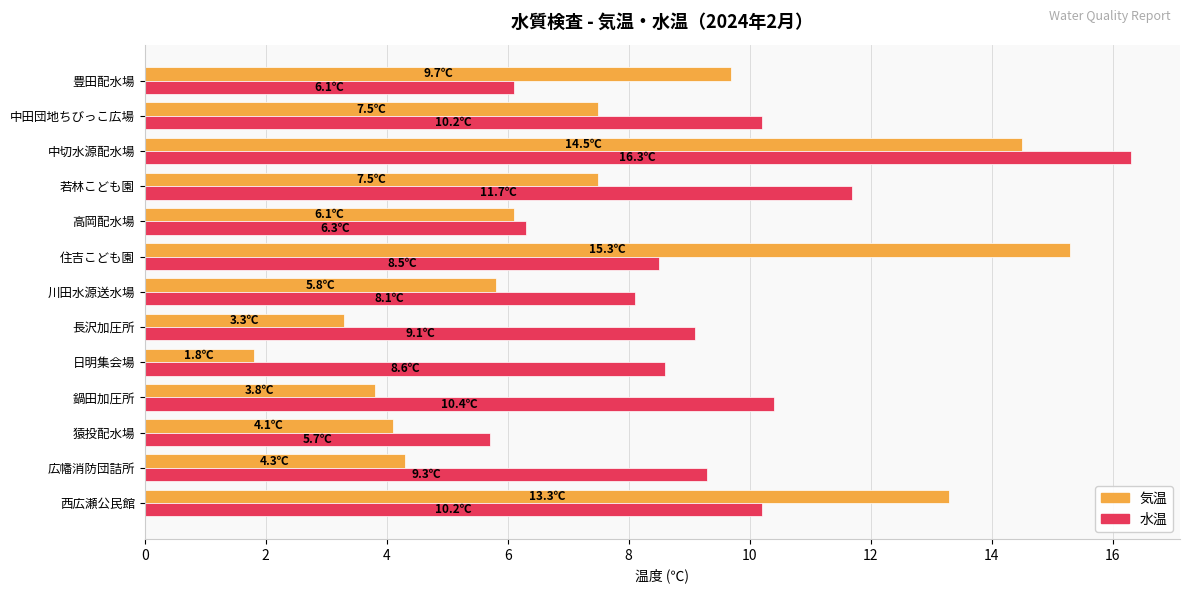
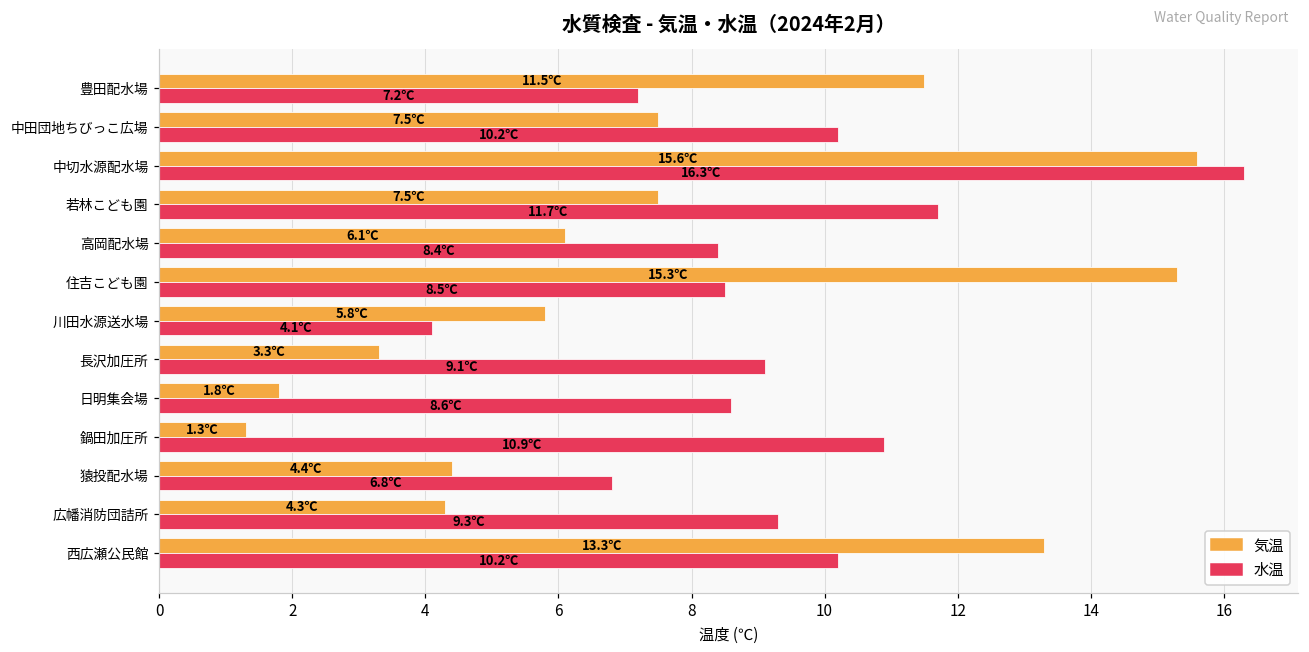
気温, 豊田配水場: 9.7℃ -> 11.5℃
水温, 豊田配水場: 6.1℃ -> 7.2℃
気温, 中切水源配水場: 14.5℃ -> 15.6℃
水温, 高岡配水場: 6.3℃ -> 8.4℃
水温, 川田水源送水場: 8.1℃ -> 4.1℃
気温, 鍋田加圧所: 3.8℃ -> 1.3℃
水温, 鍋田加圧所: 10.4℃ -> 10.9℃
気温, 猿投配水場: 4.1℃ -> 4.4℃
水温, 猿投配水場: 5.7℃ -> 6.8℃
